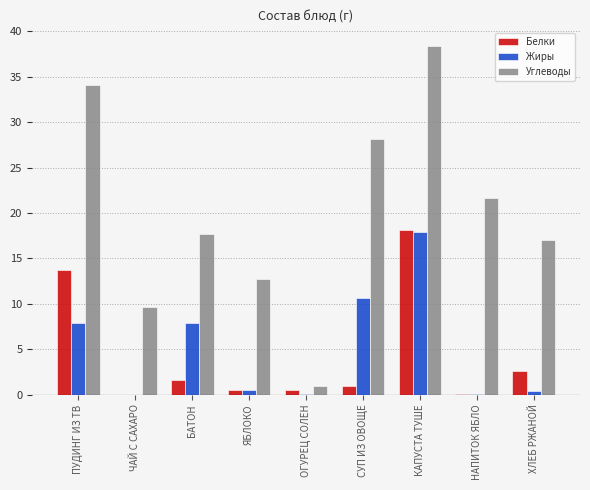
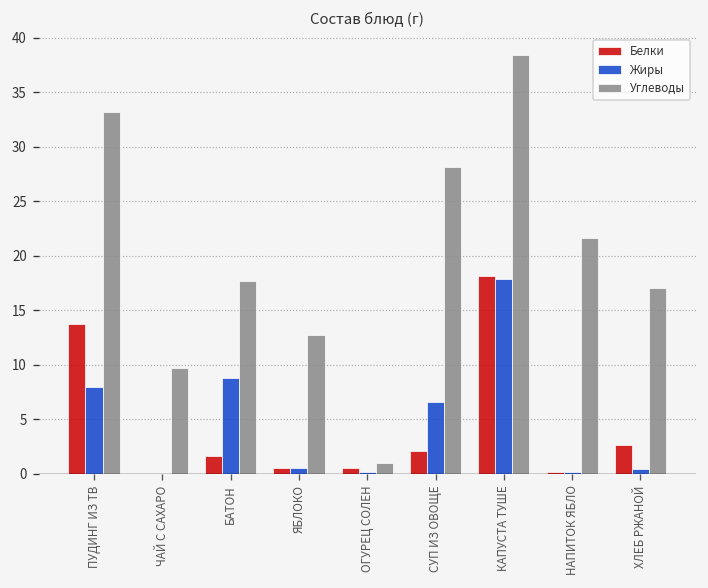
Углеводы, ПУДИНГ ИЗ ТВ: 34 -> 33
Жиры, БАТОН: 8 -> 9
Белки, СУП ИЗ ОВОЩЕ: 1 -> 2
Жиры, СУП ИЗ ОВОЩЕ: 11 -> 7
